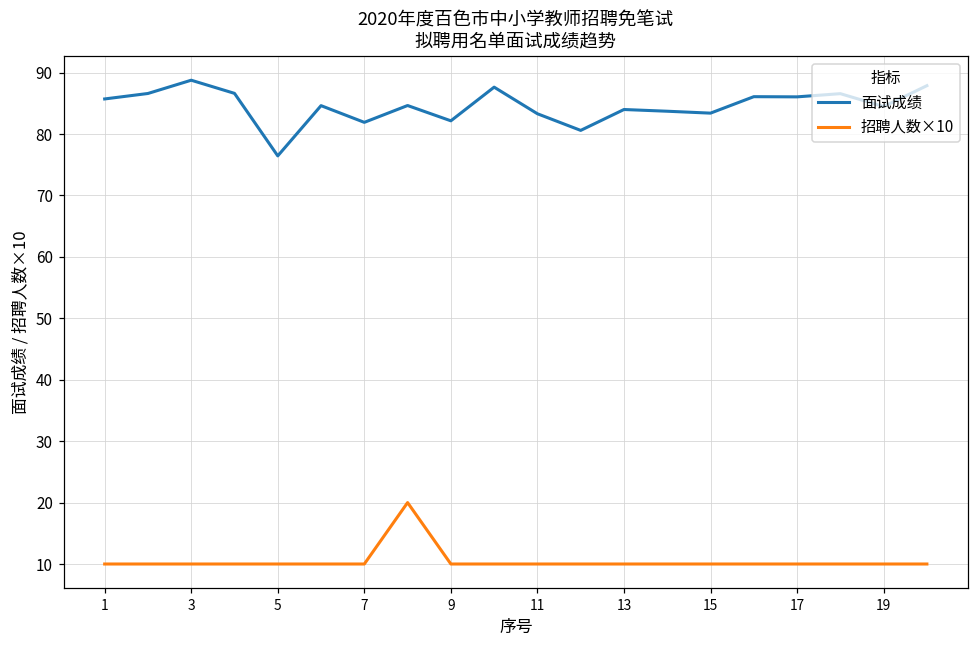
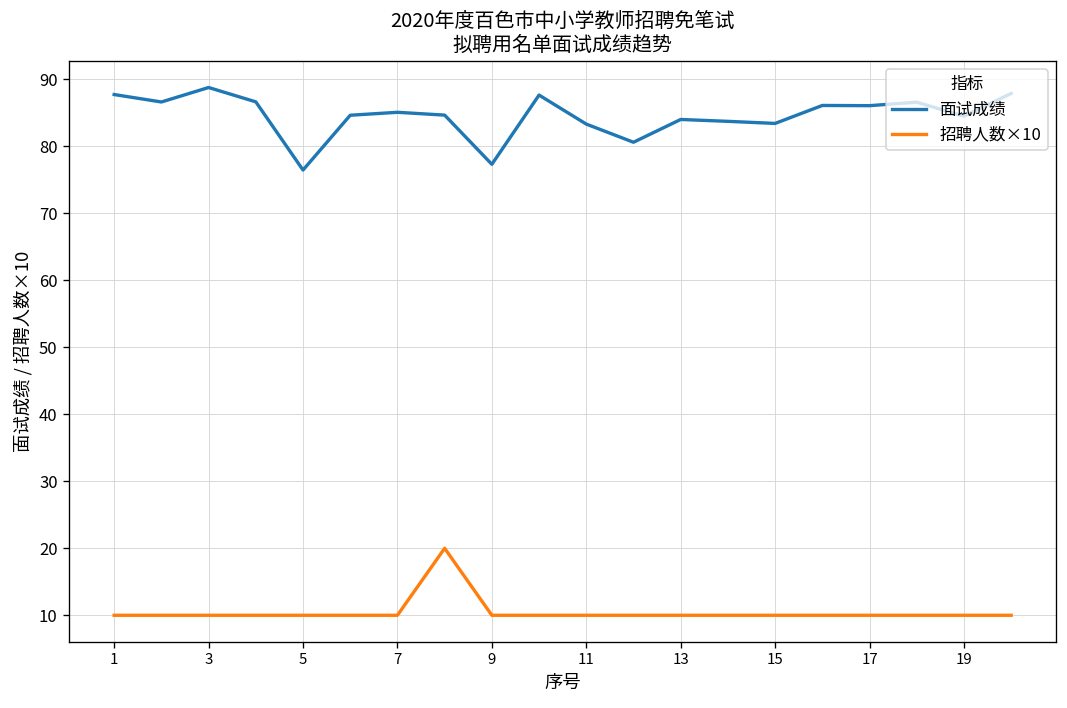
面试成绩, 1: 86 -> 88
面试成绩, 7: 82 -> 85
面试成绩, 9: 82 -> 77
